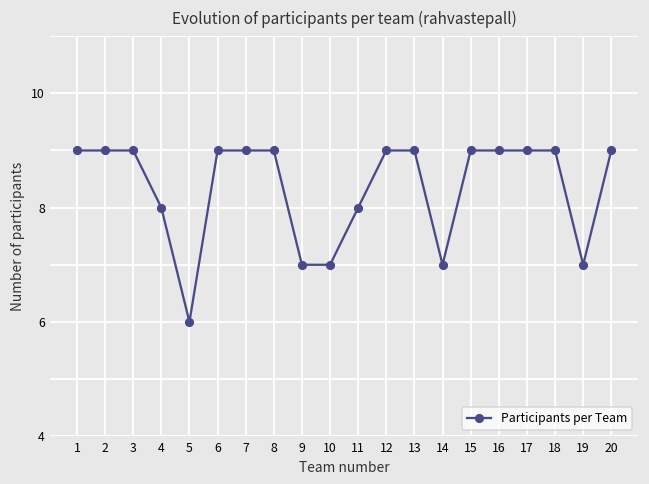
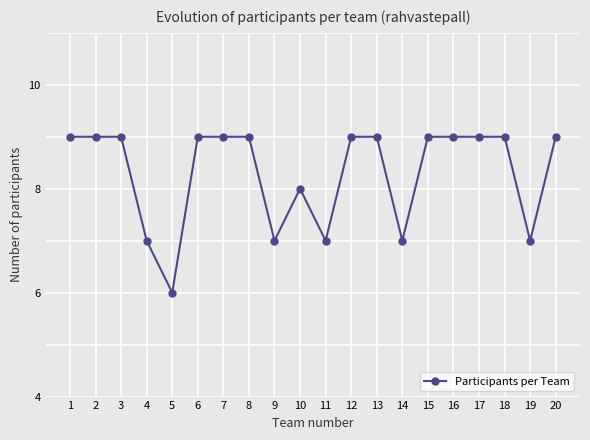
4: 8 -> 7
10: 7 -> 8
11: 8 -> 7
